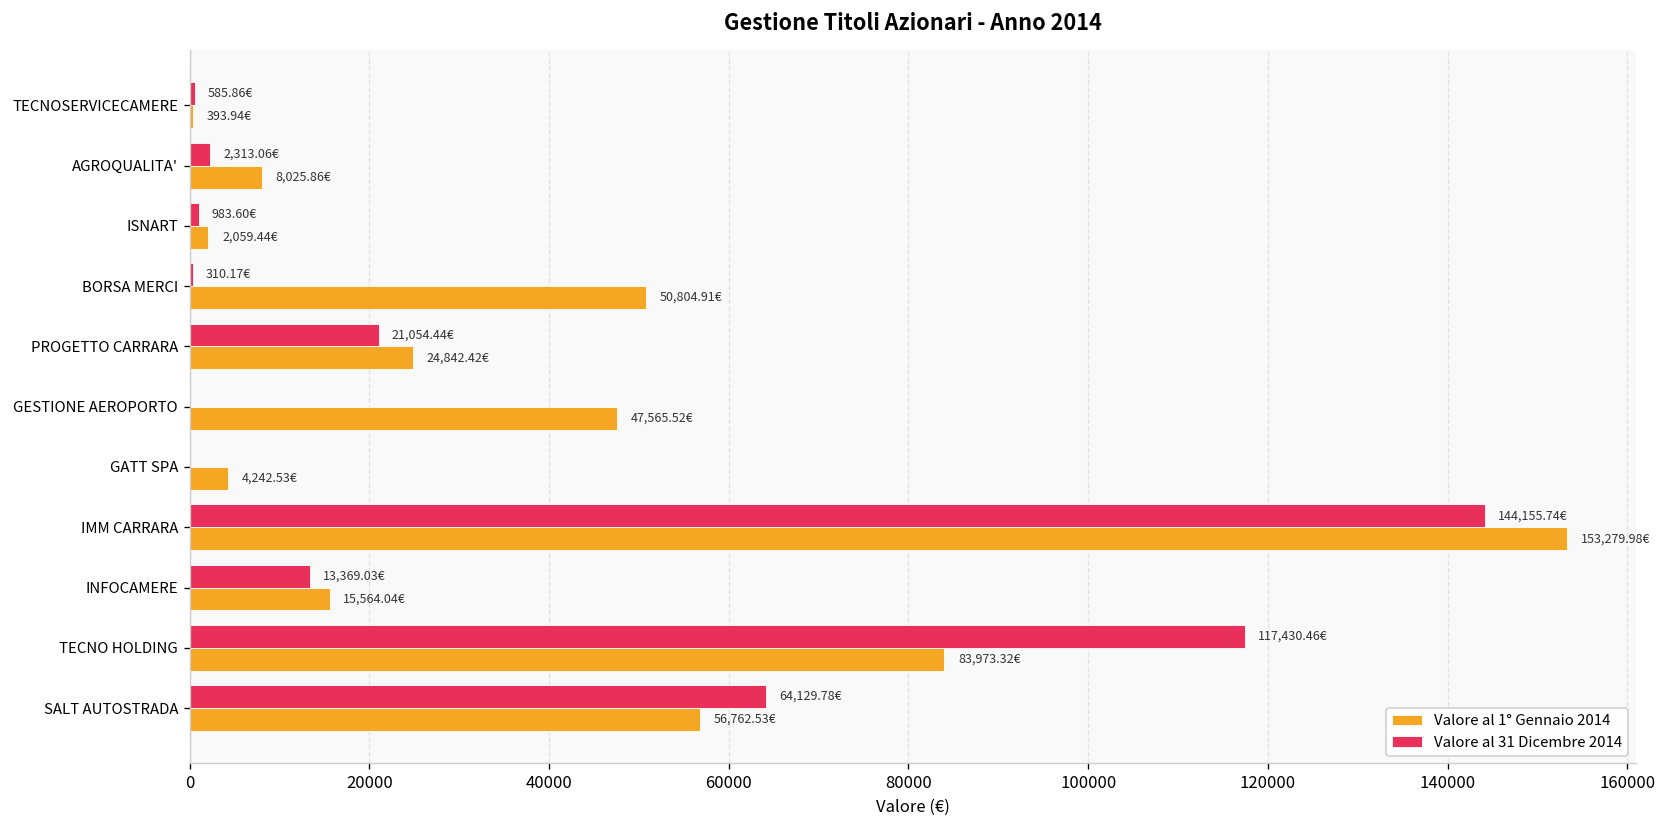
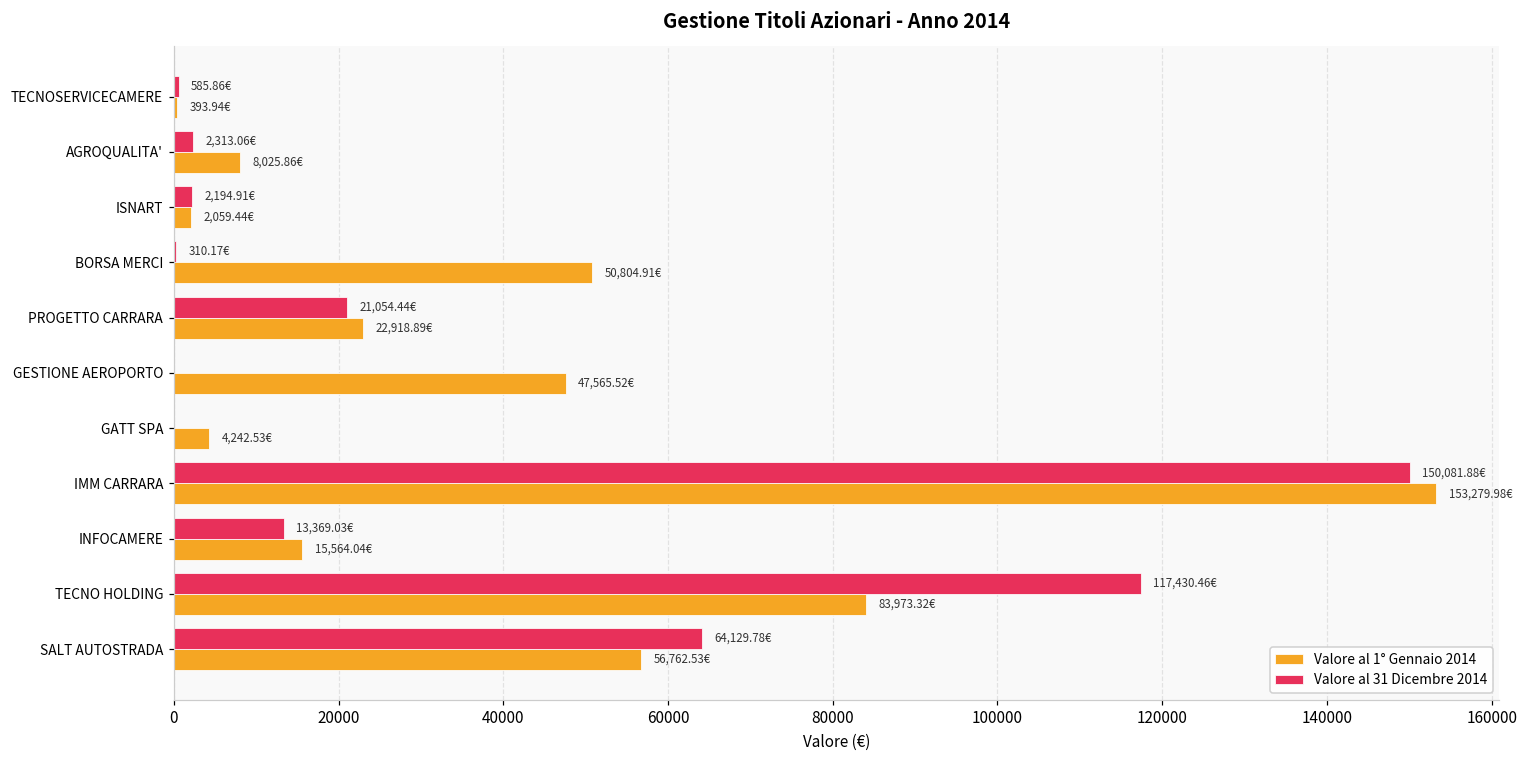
Valore al 31 Dicembre 2014, ISNART: 983.60€ -> 2,194.91€
Valore al 1° Gennaio 2014, PROGETTO CARRARA: 24,842.42€ -> 22,918.89€
Valore al 31 Dicembre 2014, IMM CARRARA: 144,155.74€ -> 150,081.88€
